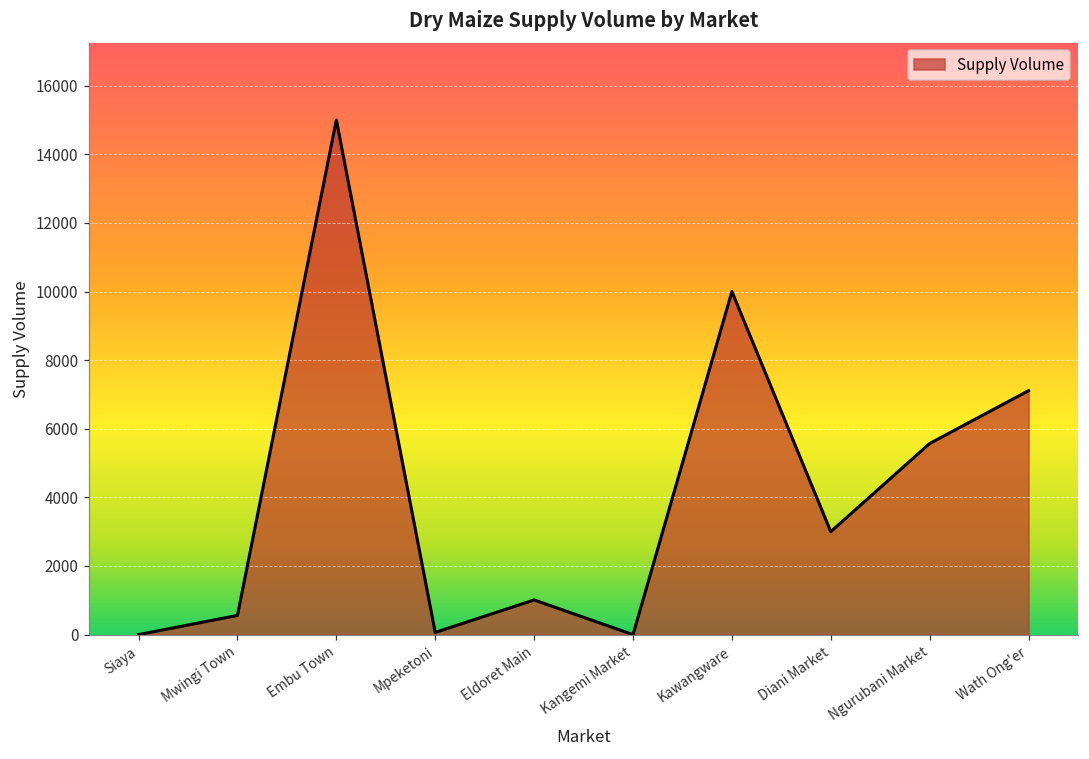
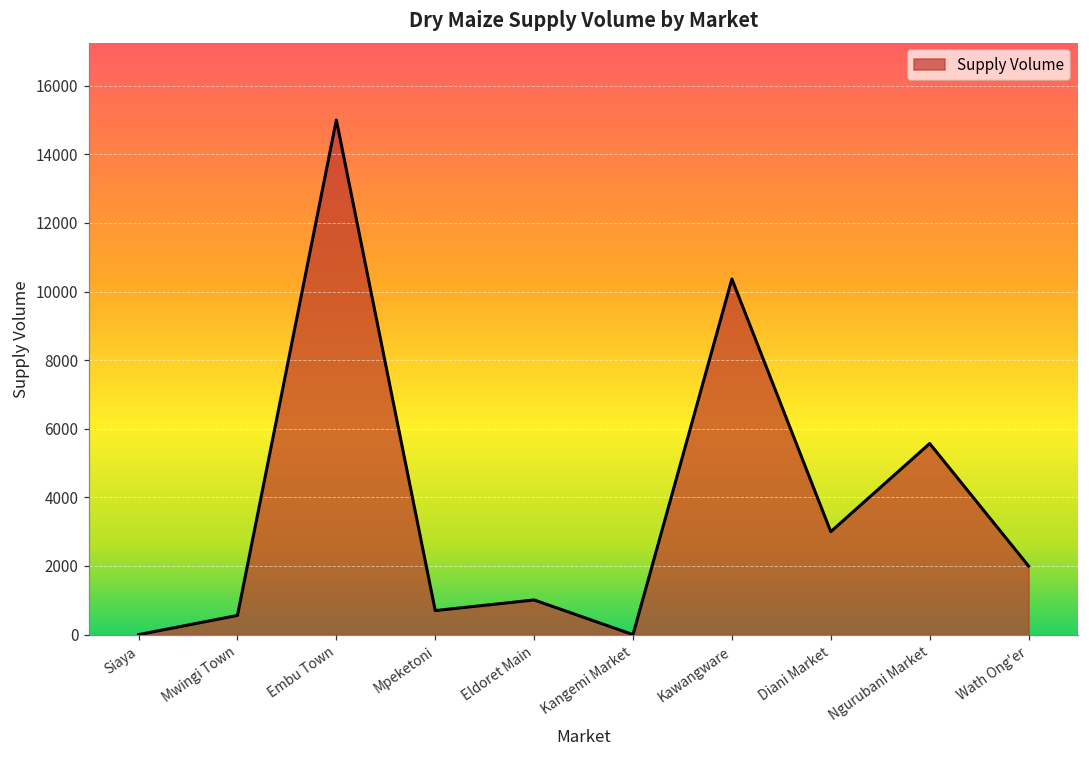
Mpeketoni: 100 -> 700
Kawangware: 10000 -> 10400
Wath Ong'er: 7100 -> 2000
